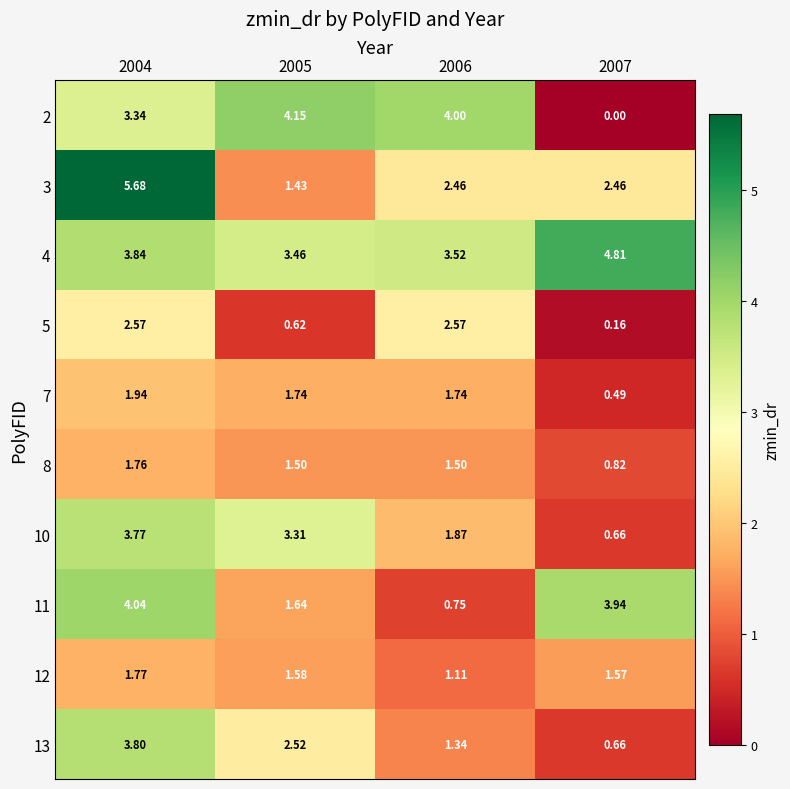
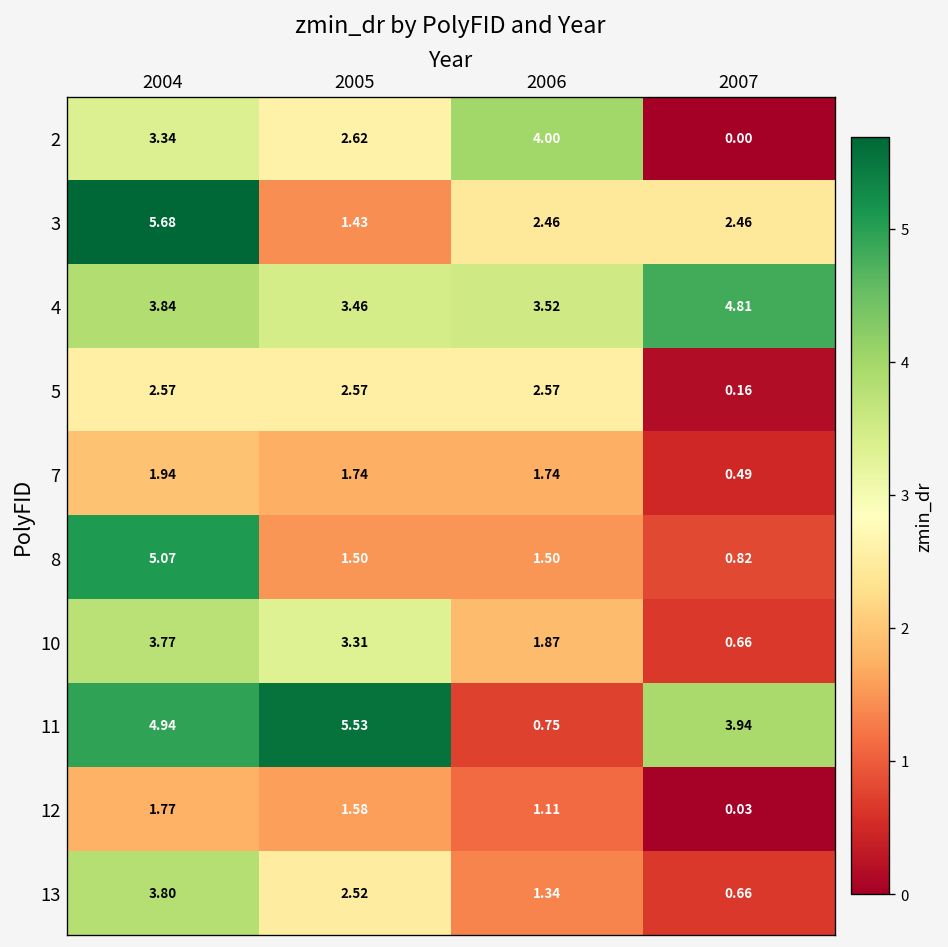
2, 2005: 4.15 -> 2.62
5, 2005: 0.62 -> 2.57
8, 2004: 1.76 -> 5.07
11, 2004: 4.04 -> 4.94
11, 2005: 1.64 -> 5.53
12, 2007: 1.57 -> 0.03
